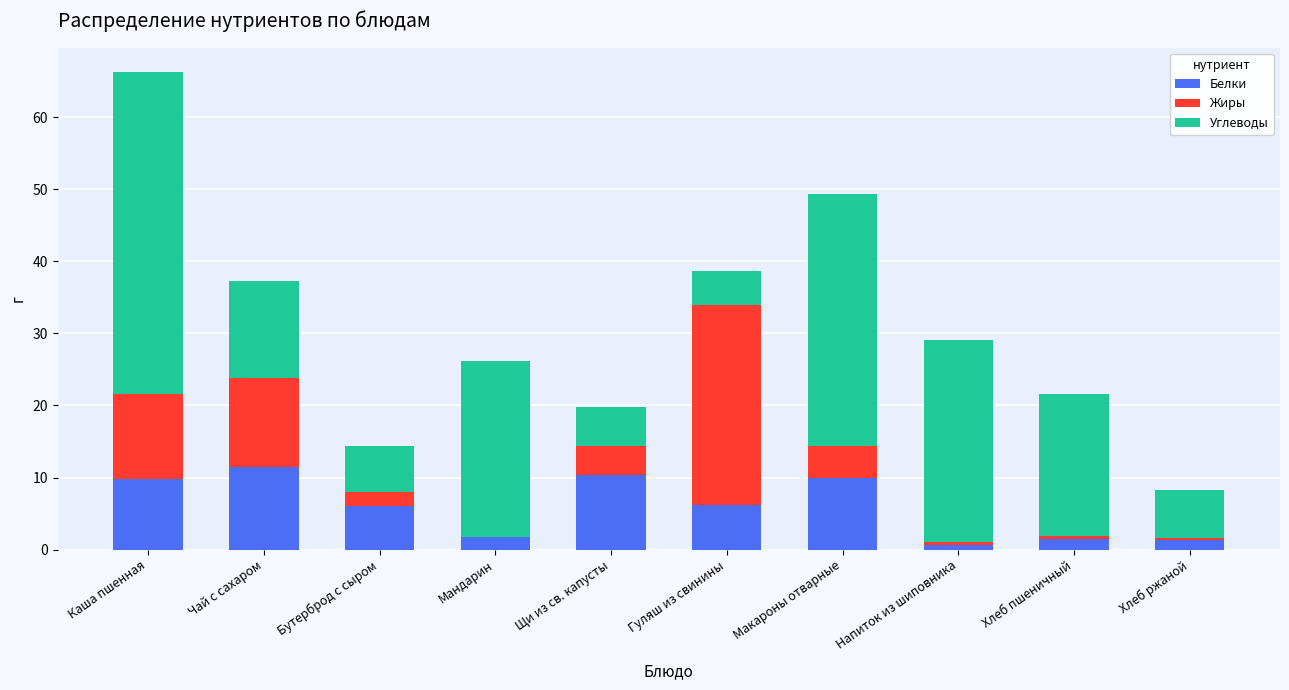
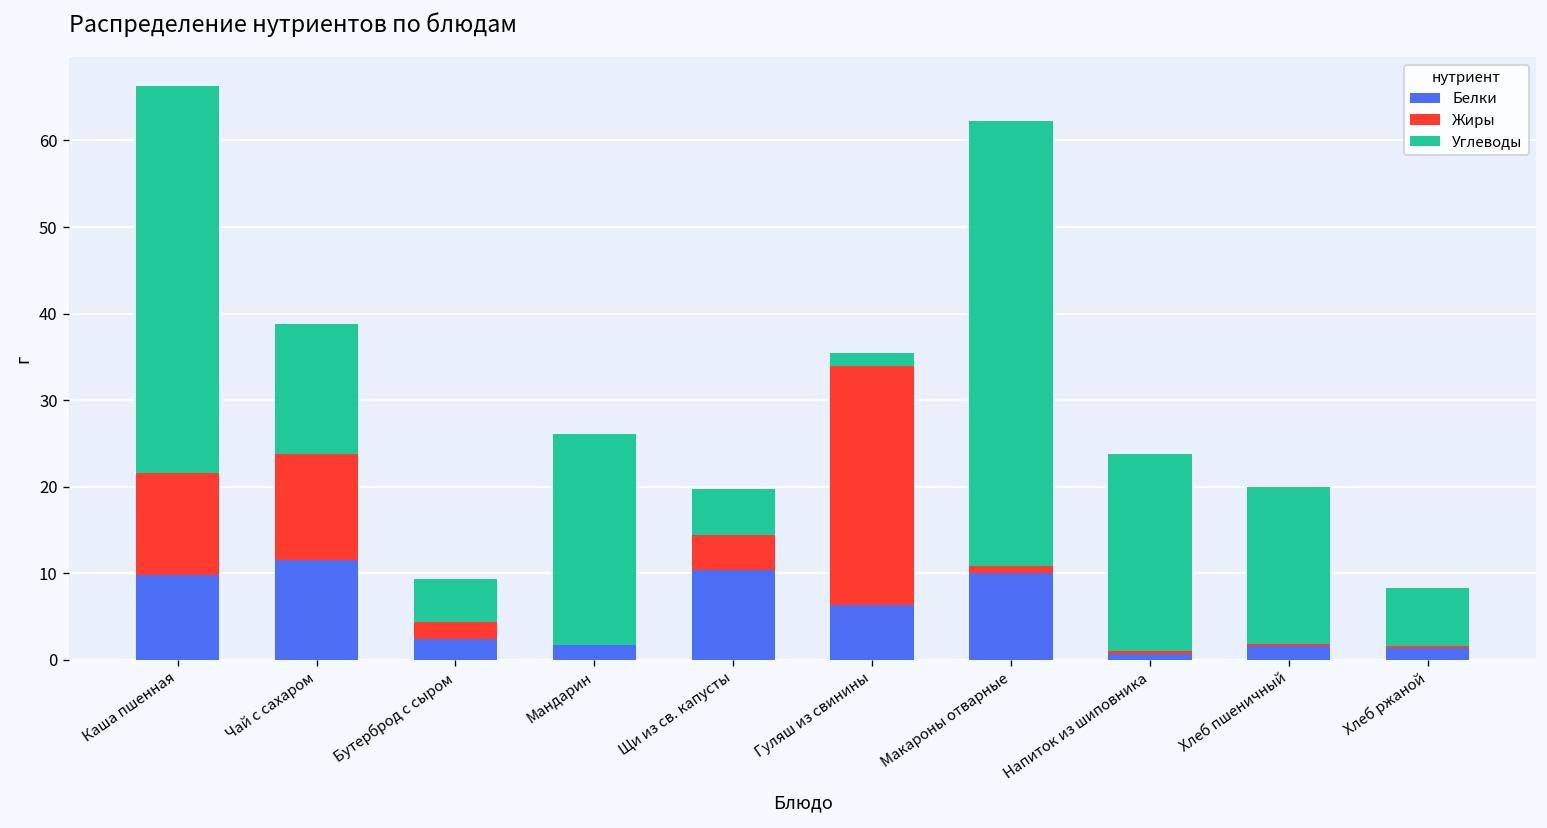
Углеводы, Чай с сахаром: 13 -> 15
Белки, Бутерброд с сыром: 6 -> 2
Углеводы, Бутерброд с сыром: 6 -> 5
Углеводы, Гуляш из свинины: 5 -> 1
Жиры, Макароны отварные: 4 -> 1
Углеводы, Макароны отварные: 35 -> 51
Углеводы, Напиток из шиповника: 28 -> 23
Углеводы, Хлеб пшеничный: 20 -> 18
